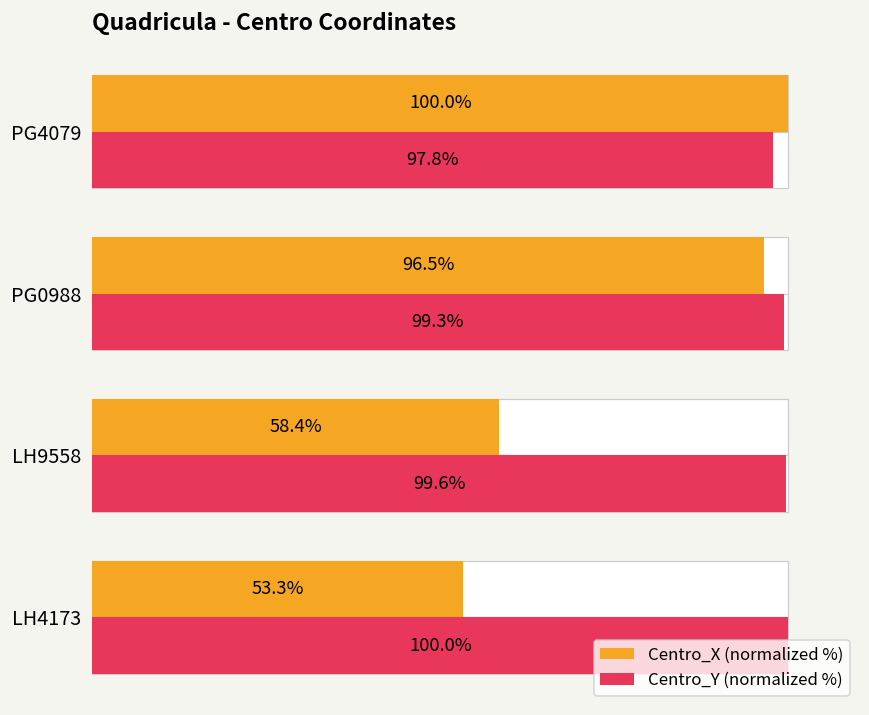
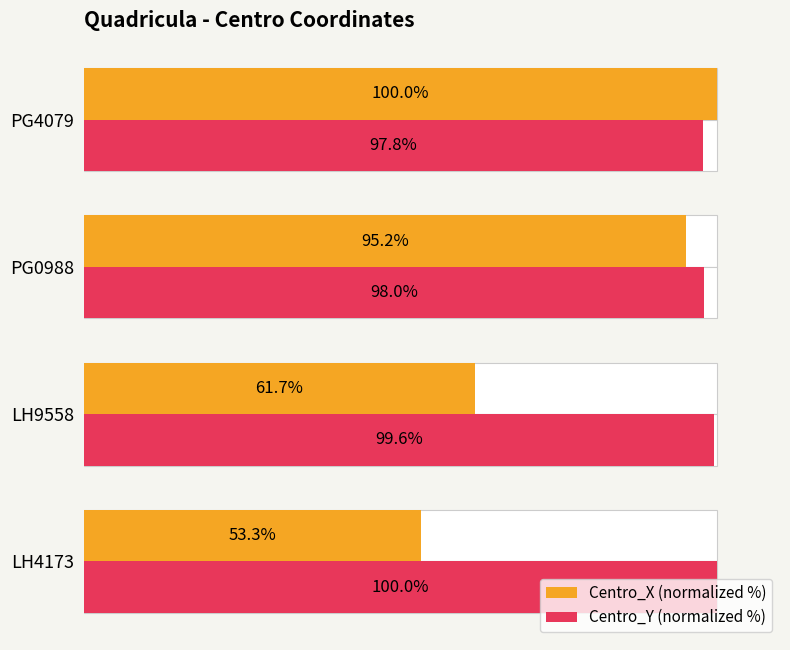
Centro_X (normalized %), PG0988: 96.5% -> 95.2%
Centro_Y (normalized %), PG0988: 99.3% -> 98.0%
Centro_X (normalized %), LH9558: 58.4% -> 61.7%
